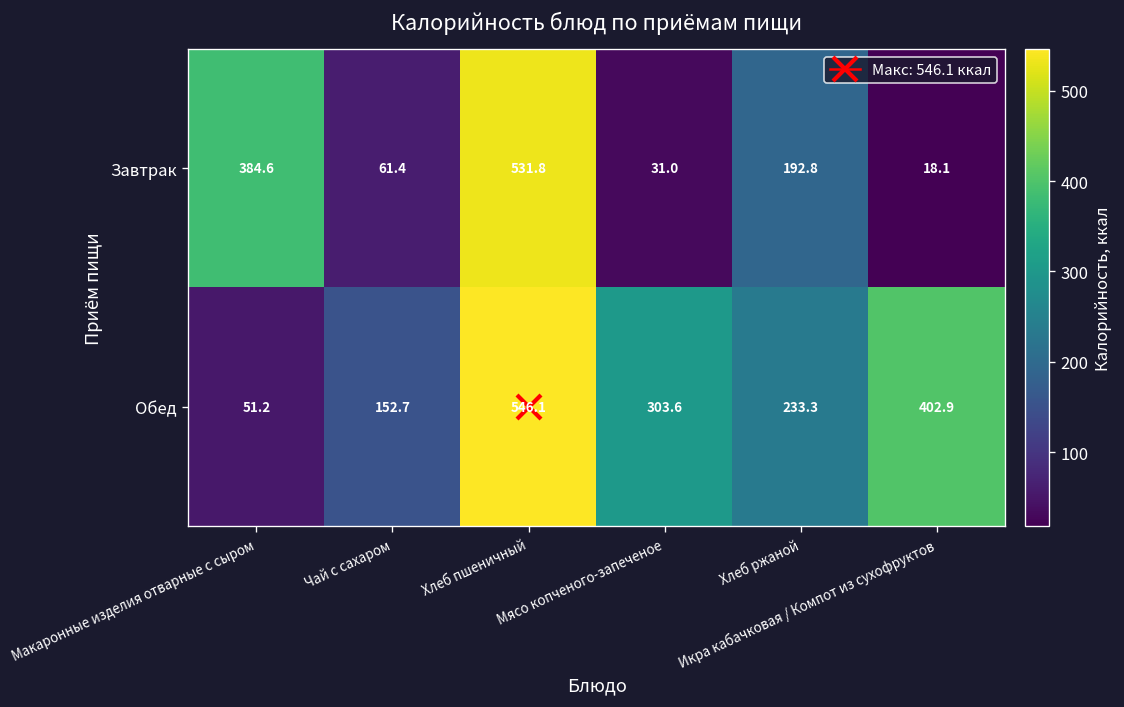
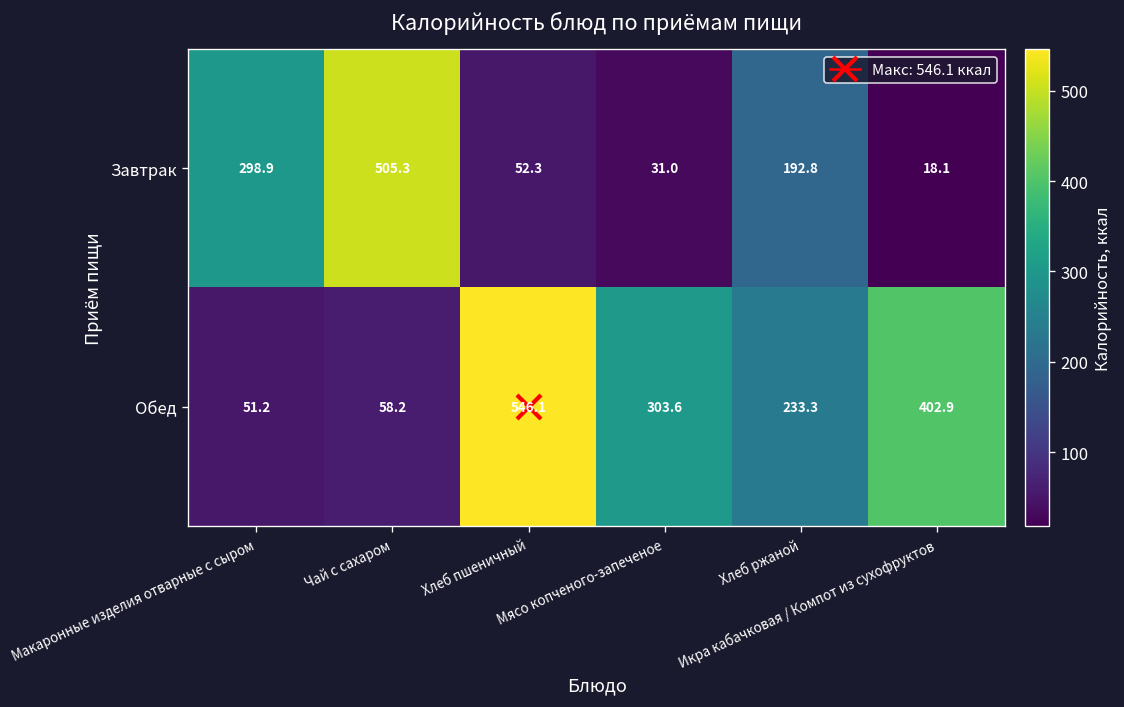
Завтрак, Макаронные изделия отварные с сыром: 384.6 -> 298.9
Завтрак, Чай с сахаром: 61.4 -> 505.3
Завтрак, Хлеб пшеничный: 531.8 -> 52.3
Обед, Чай с сахаром: 152.7 -> 58.2
